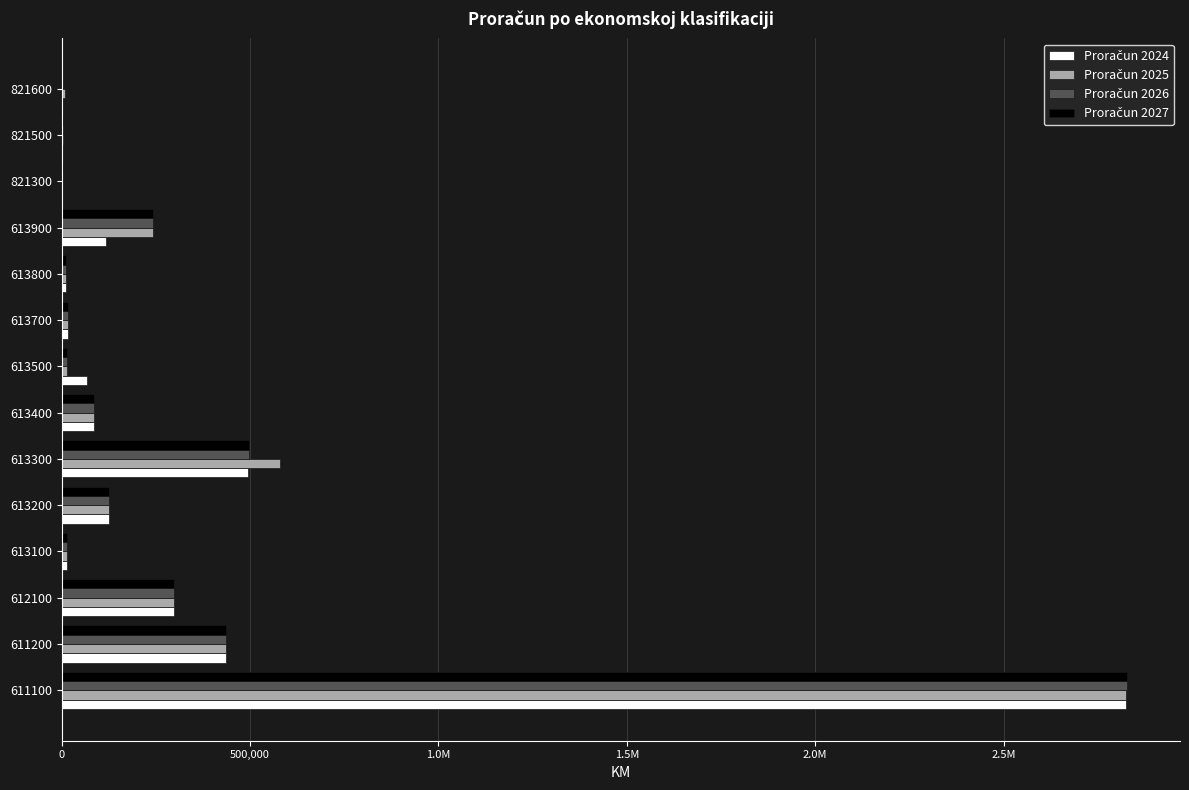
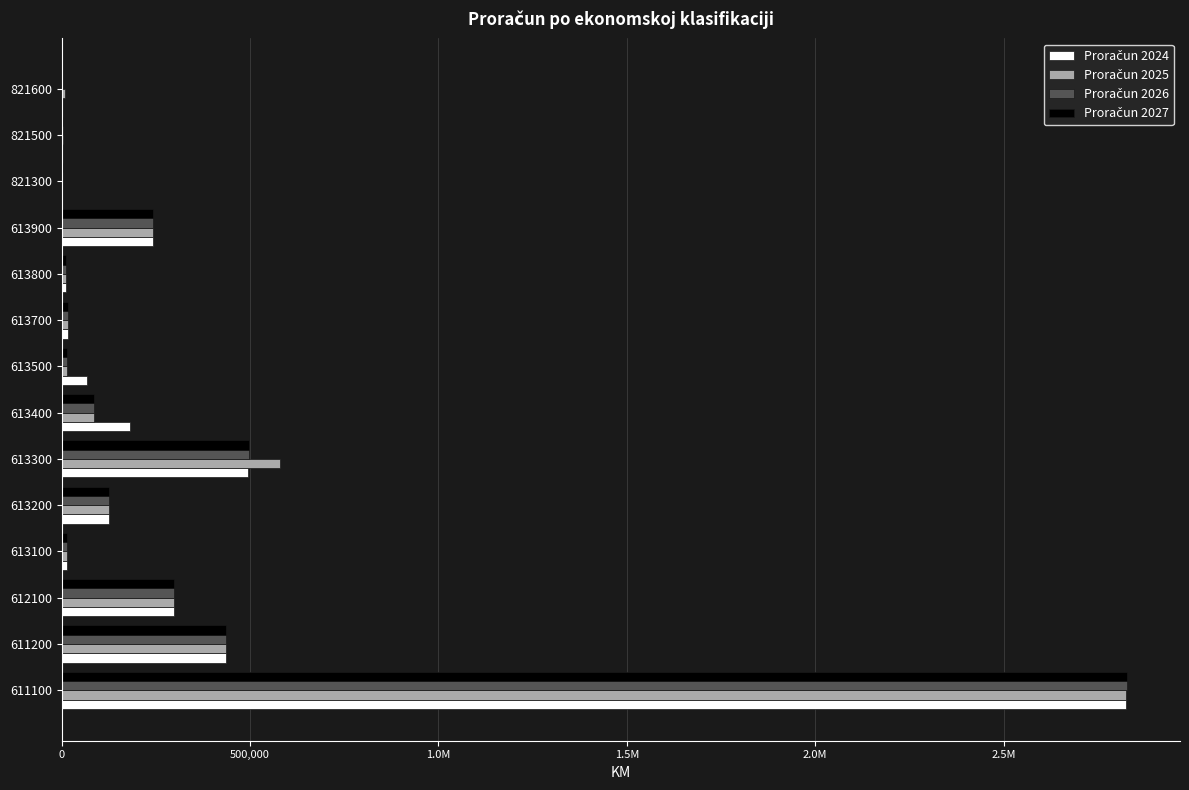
Proračun 2024, 613900: 120,000 -> 240,000
Proračun 2024, 613400: 90,000 -> 180,000
